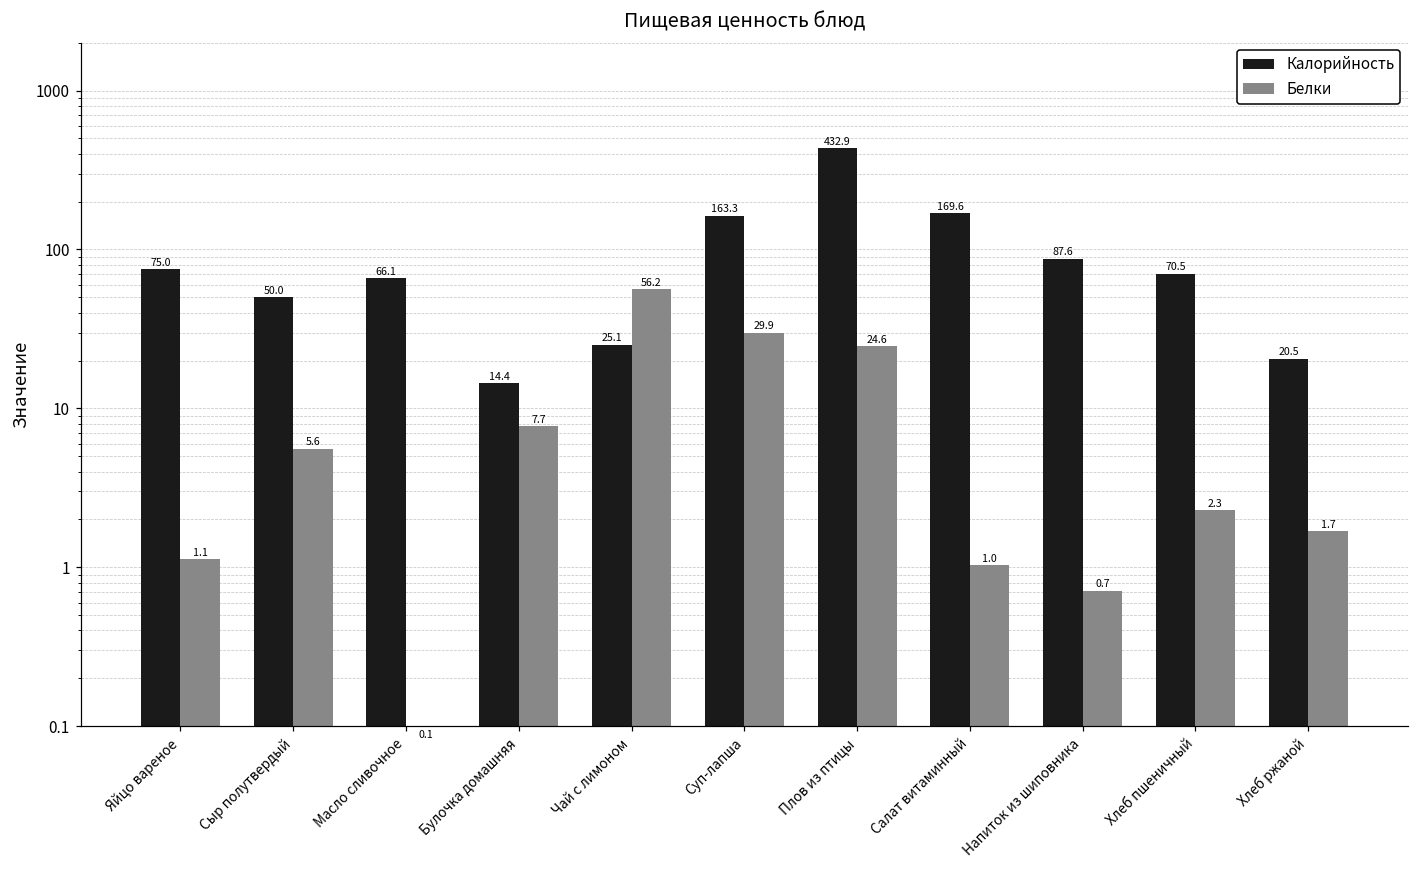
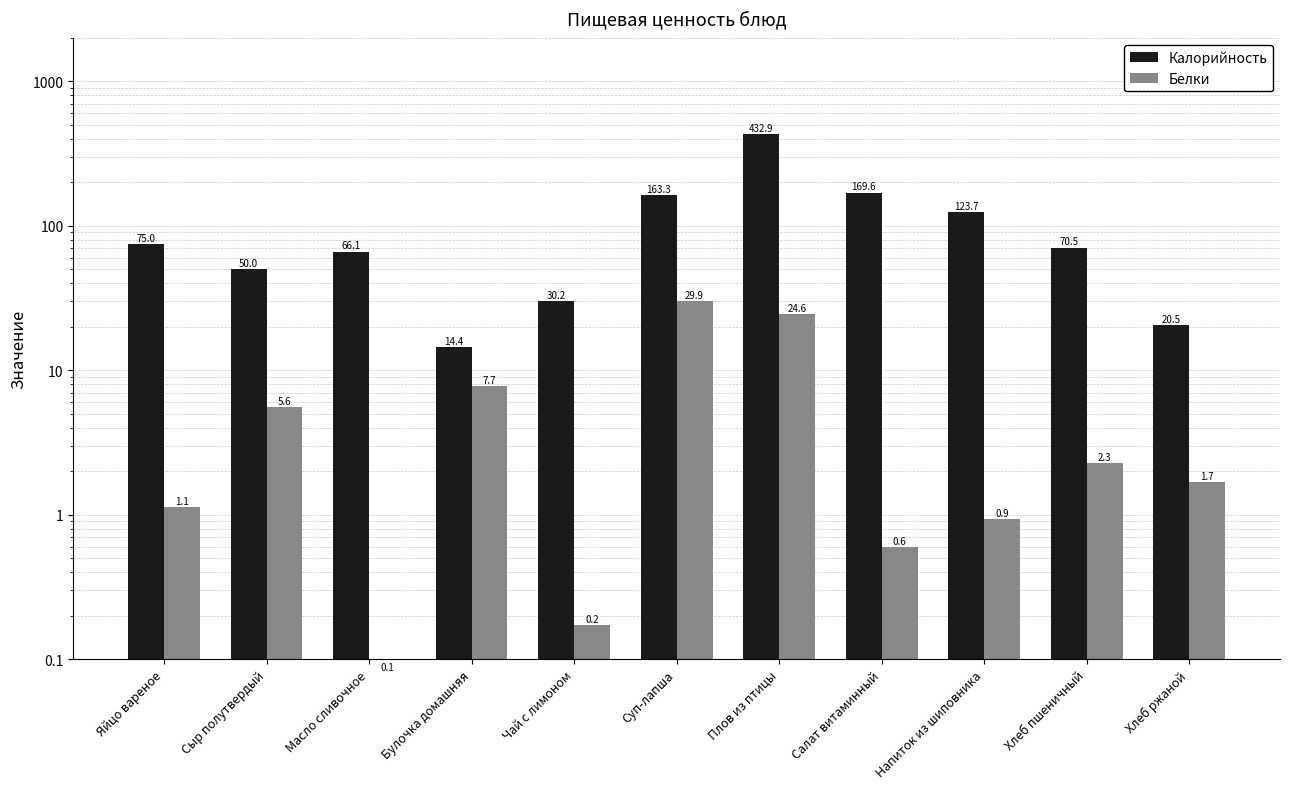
Калорийность, Чай с лимоном: 25.1 -> 30.2
Белки, Чай с лимоном: 56.2 -> 0.2
Белки, Салат витаминный: 1.0 -> 0.6
Калорийность, Напиток из шиповника: 87.6 -> 123.7
Белки, Напиток из шиповника: 0.7 -> 0.9
